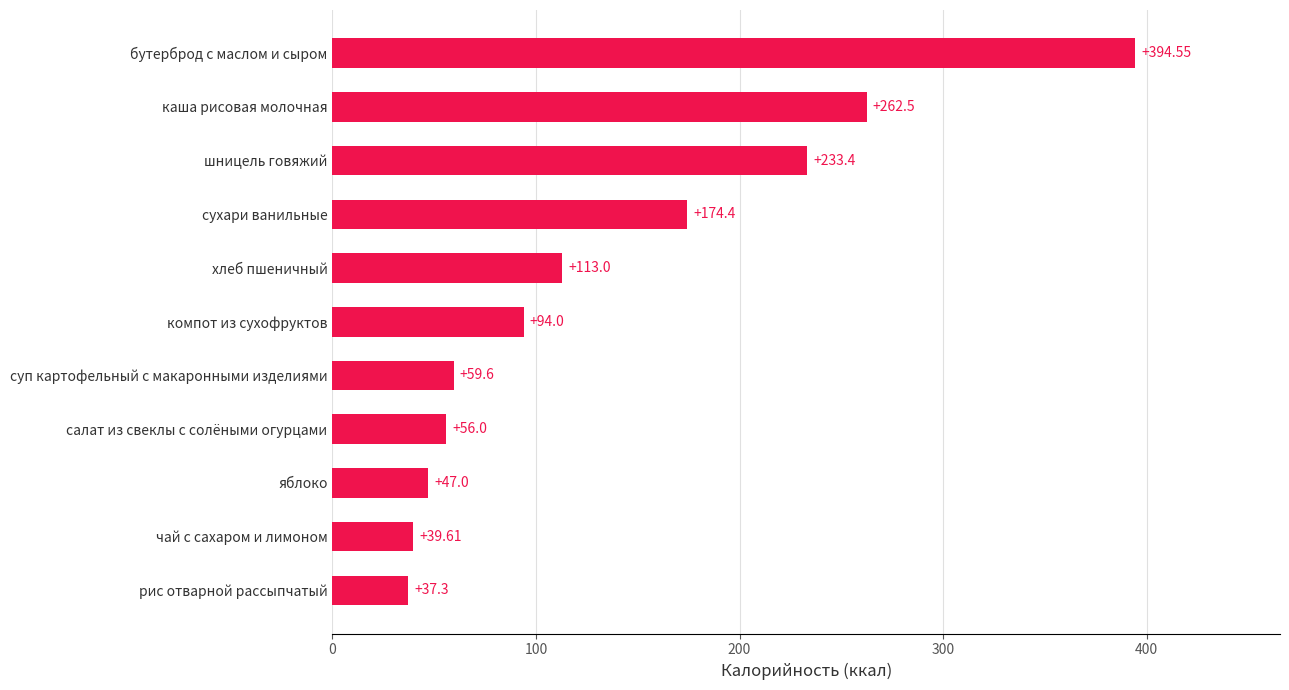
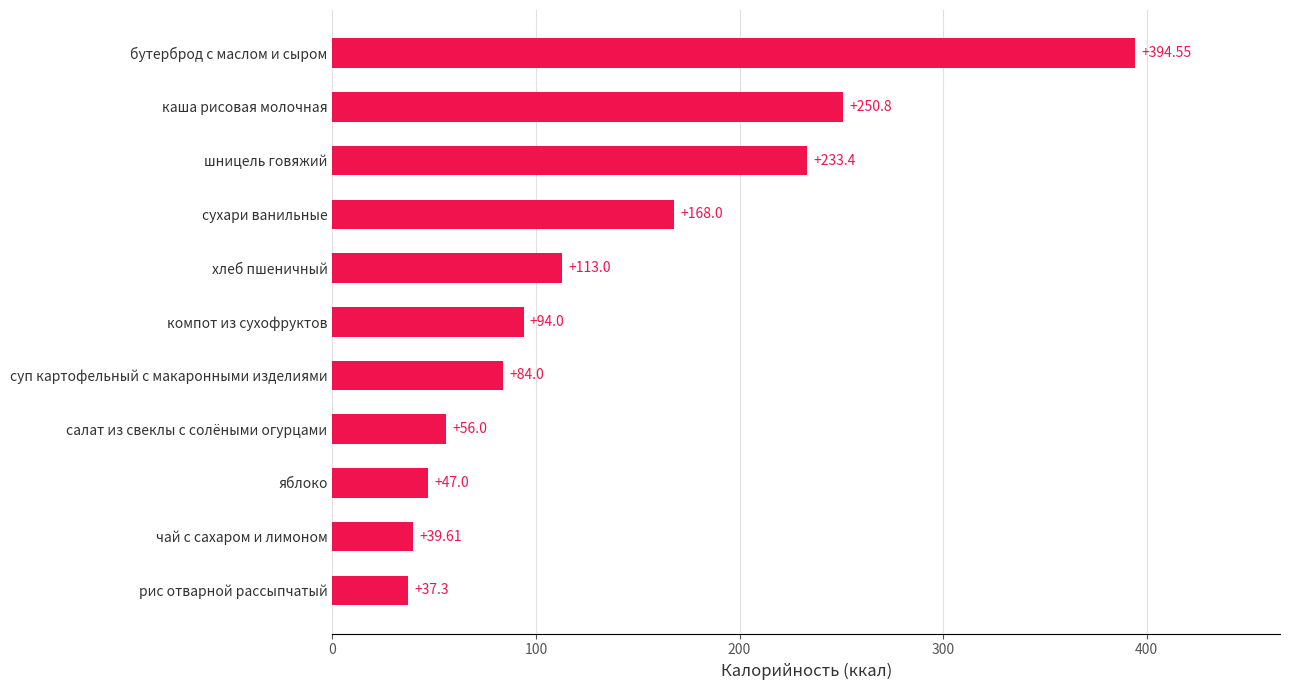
каша рисовая молочная: +262.5 -> +250.8
сухари ванильные: +174.4 -> +168.0
суп картофельный с макаронными изделиями: +59.6 -> +84.0
